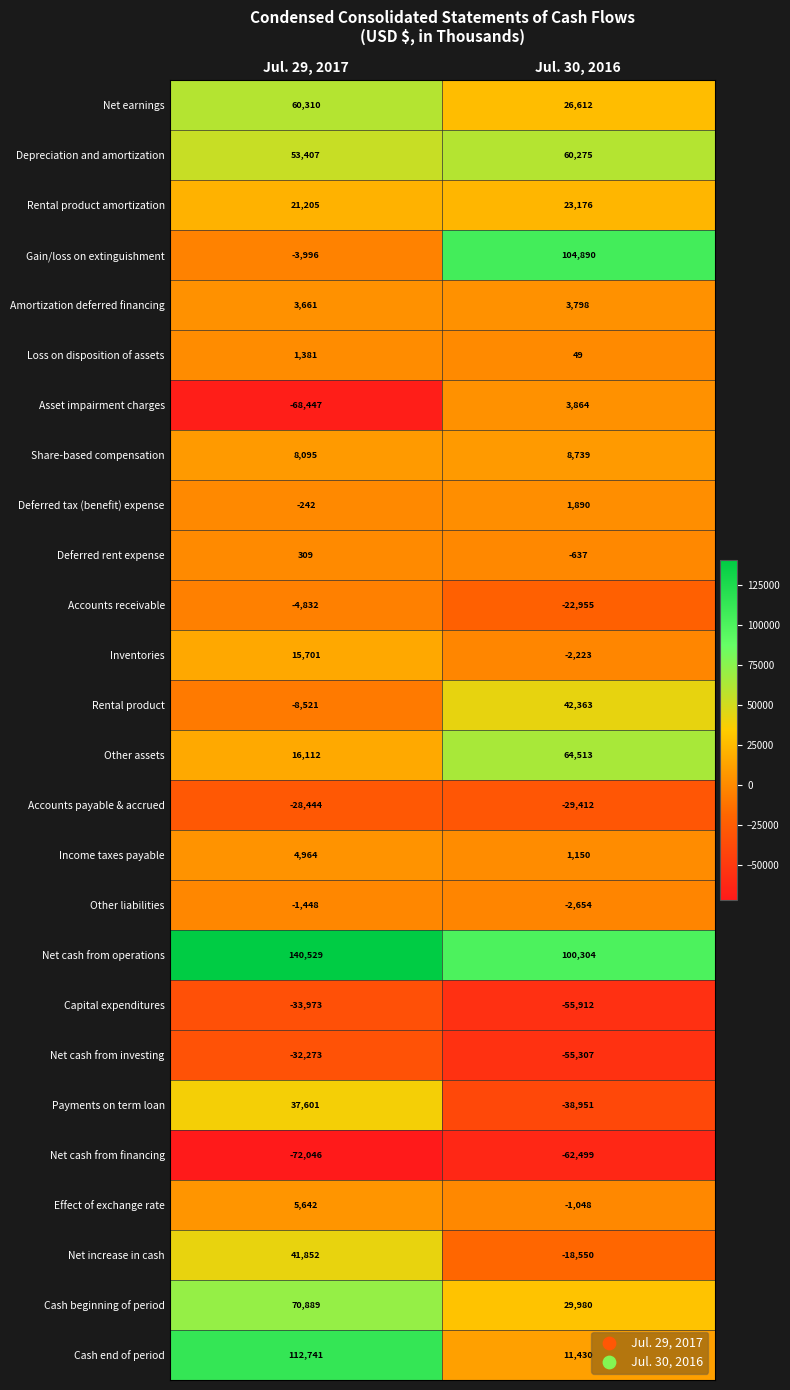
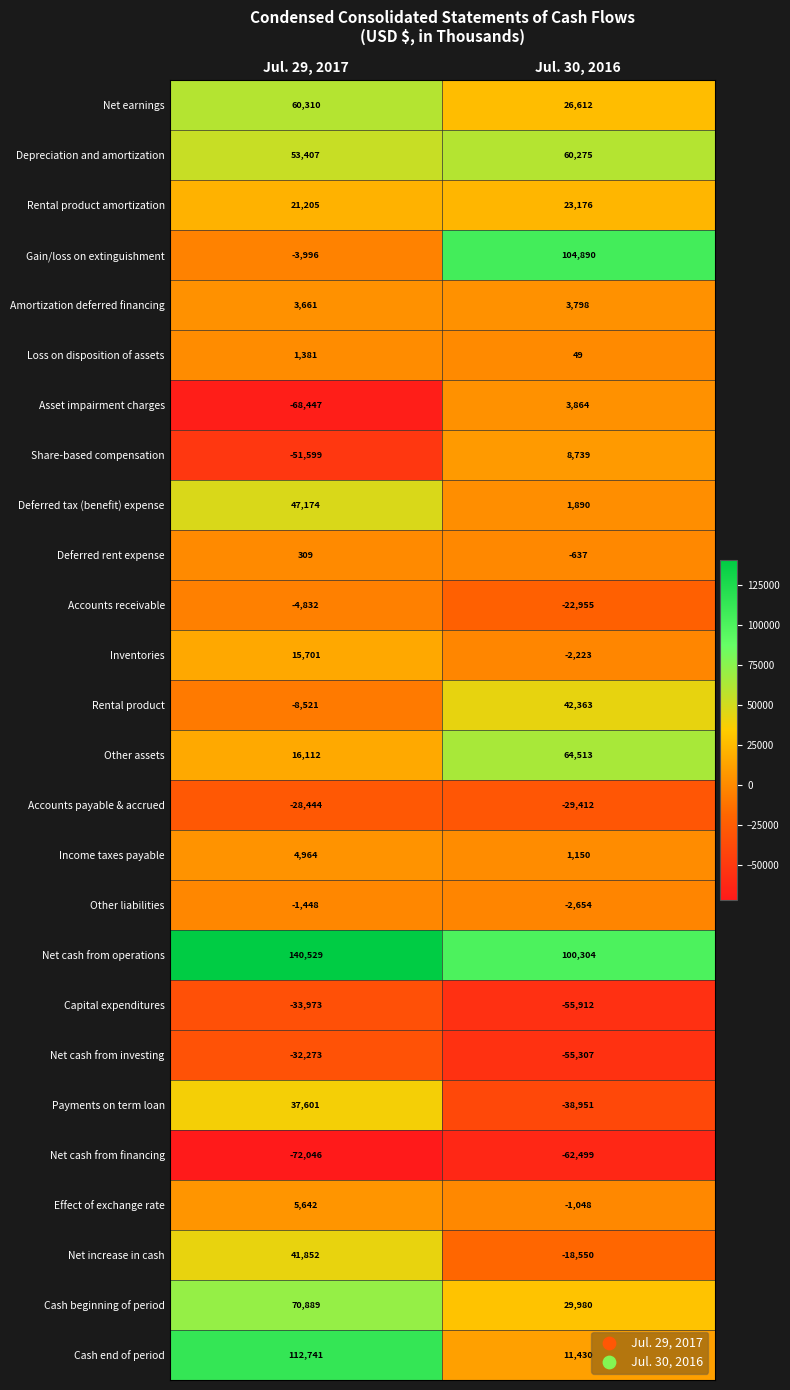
Share-based compensation, Jul. 29, 2017: 8,095 -> -51,599
Deferred tax (benefit) expense, Jul. 29, 2017: -242 -> 47,174
